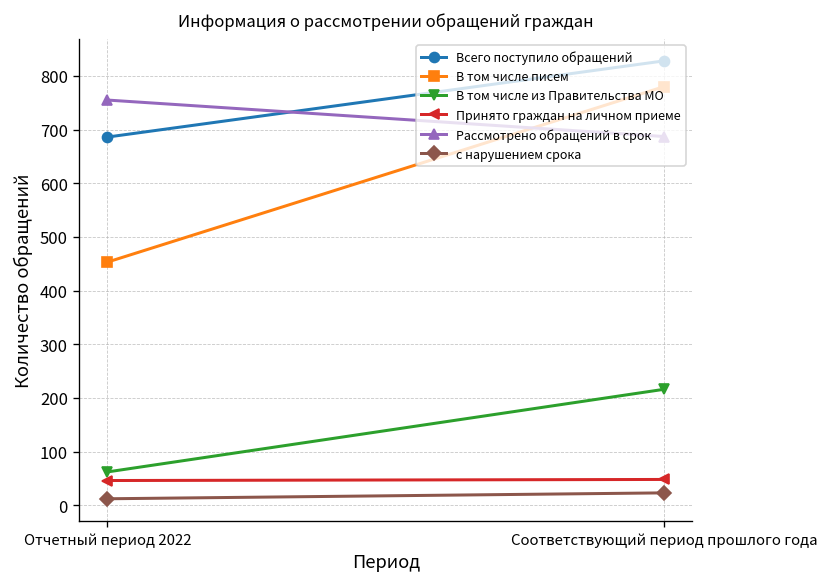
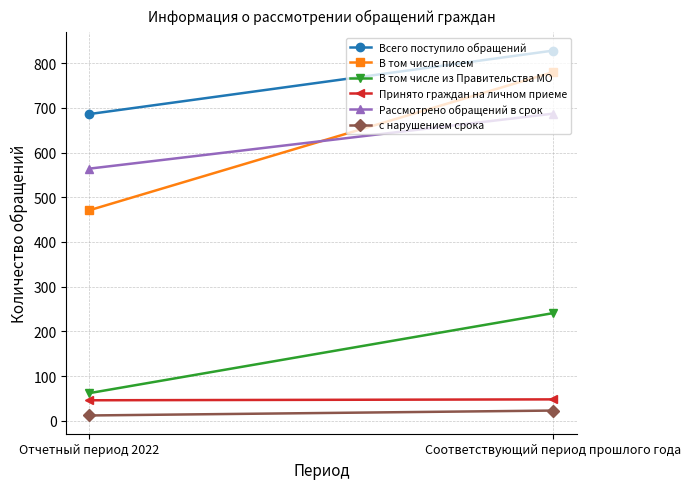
В том числе писем, Отчетный период 2022: 450 -> 470
Рассмотрено обращений в срок, Отчетный период 2022: 760 -> 560
В том числе из Правительства МО, Соответствующий период прошлого года: 220 -> 240
